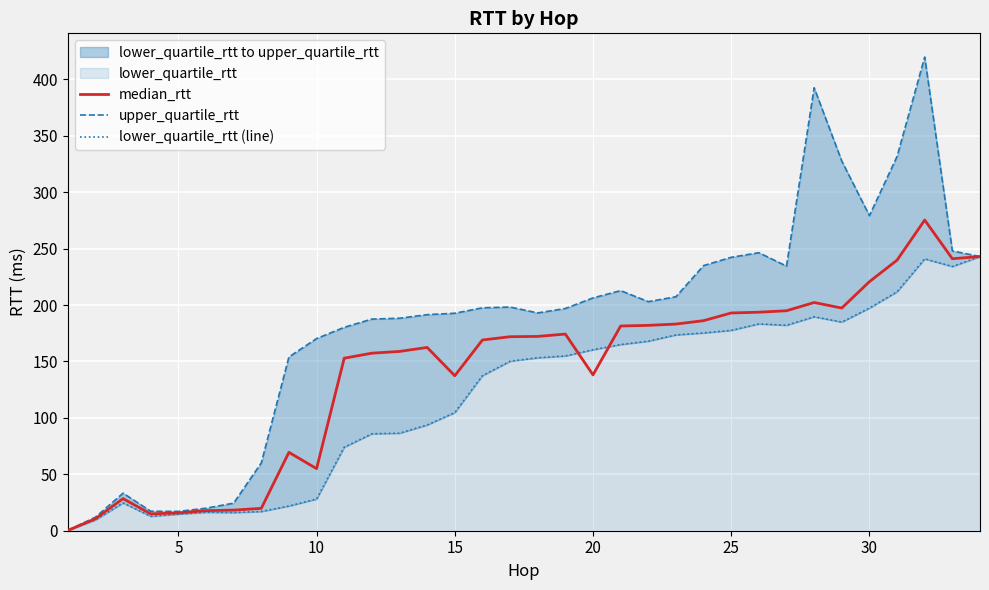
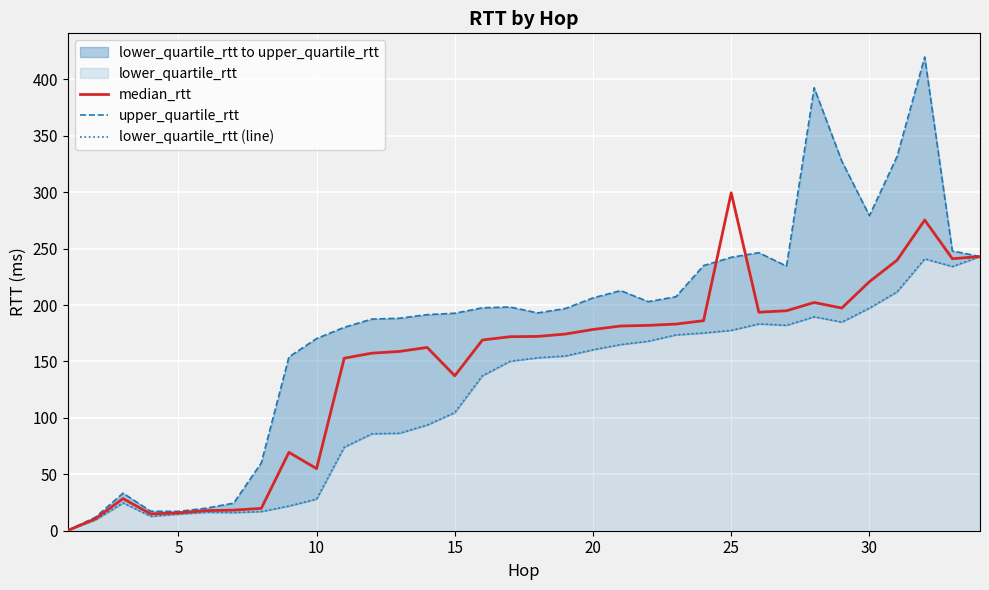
median_rtt, 20: 138 -> 178
median_rtt, 25: 193 -> 299
